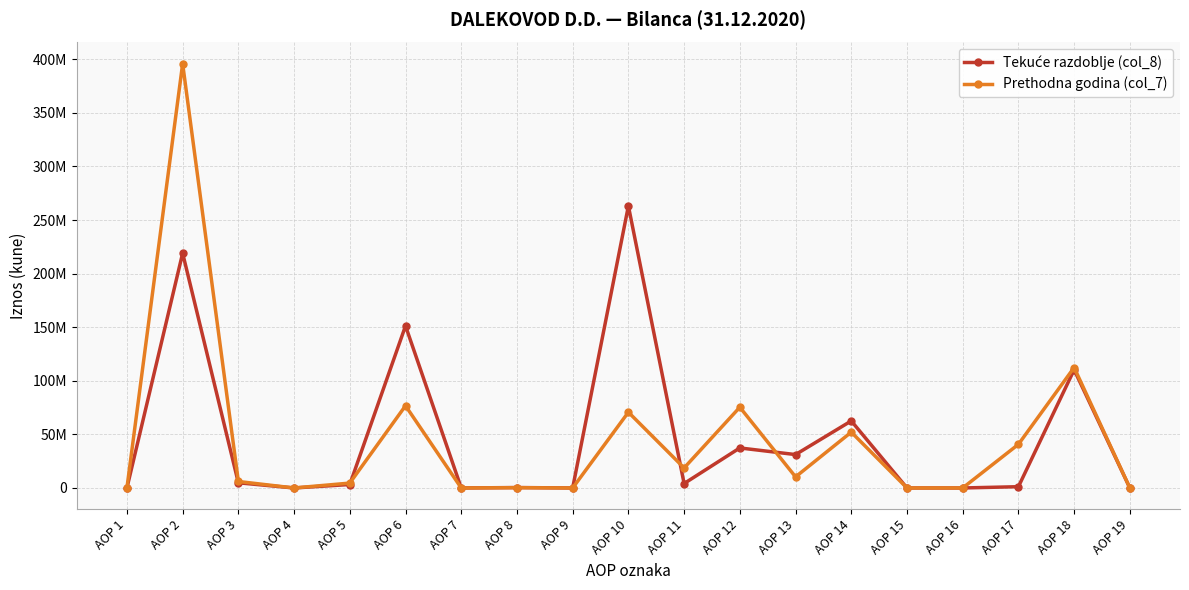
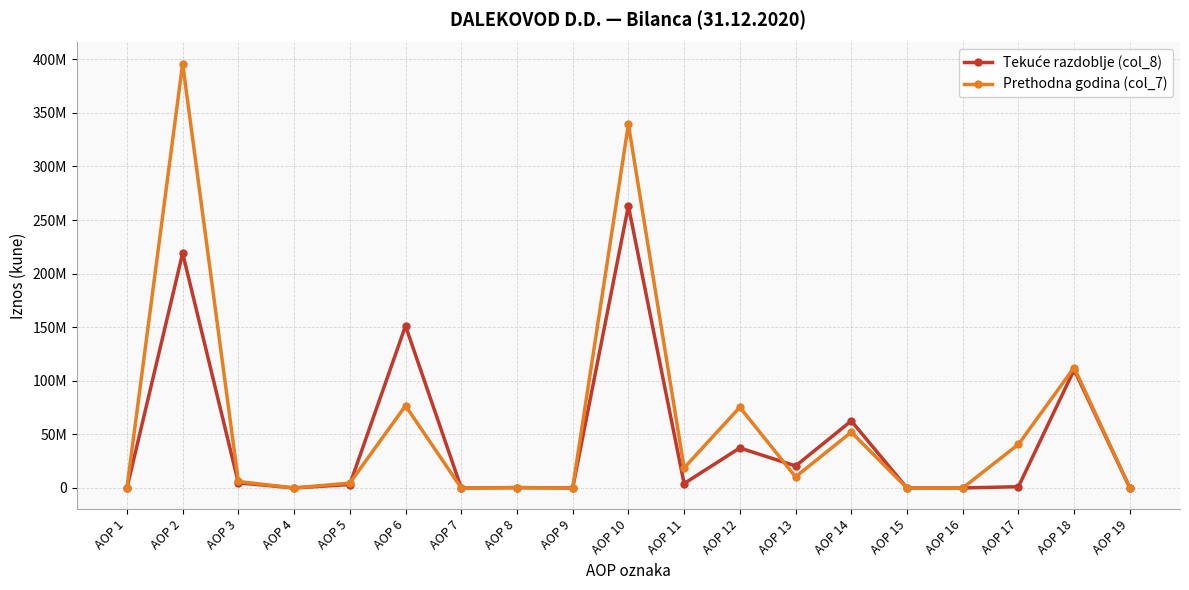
Prethodna godina (col_7), AOP 10: 71000000 -> 339000000
Tekuće razdoblje (col_8), AOP 13: 31000000 -> 21000000
